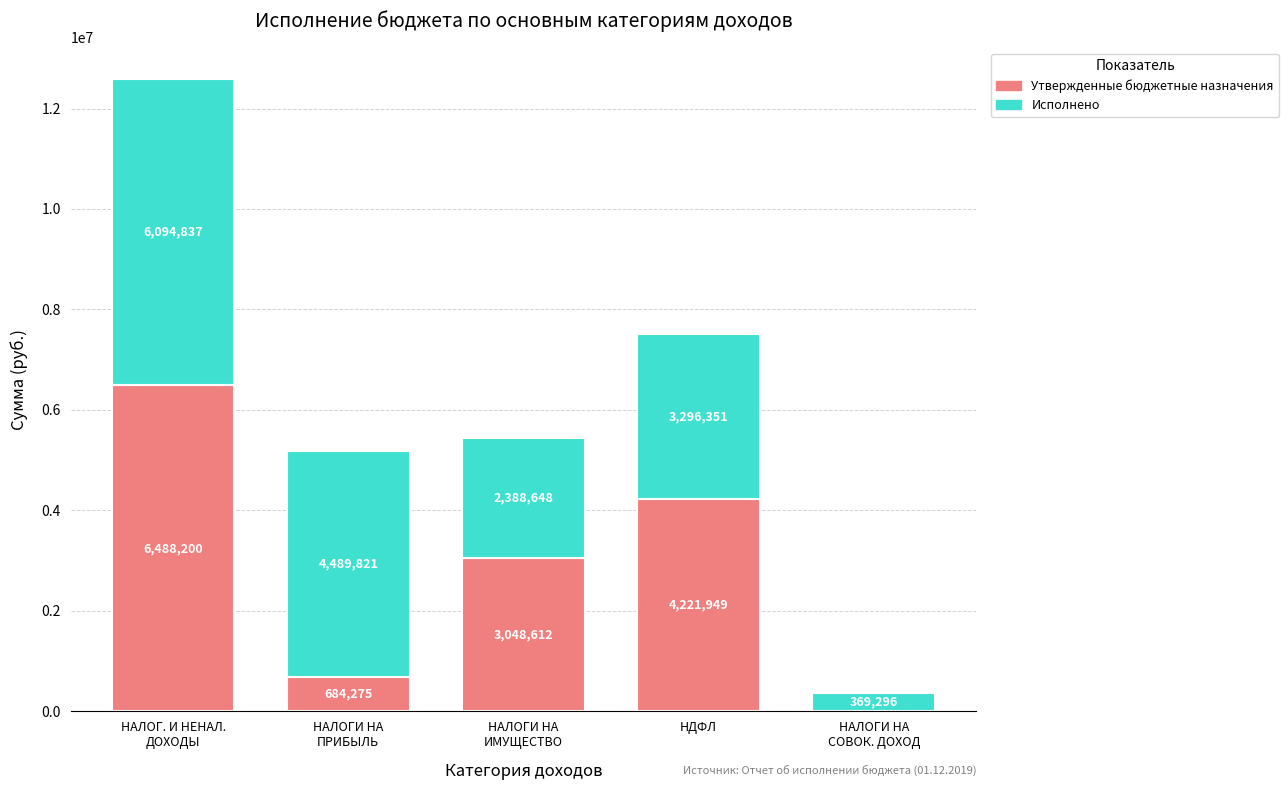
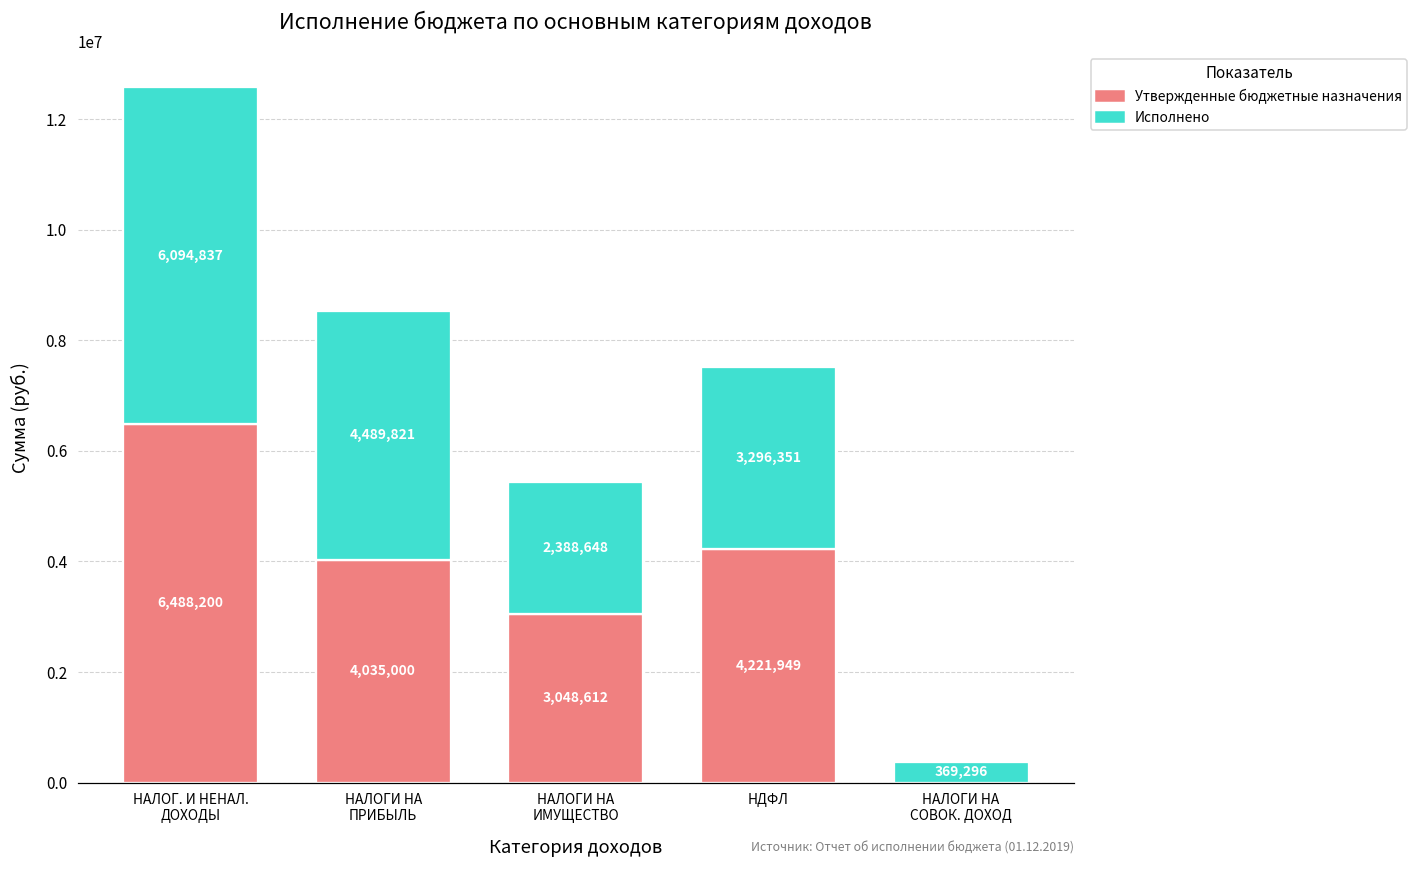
Утвержденные бюджетные назначения, НАЛОГИ НА ПРИБЫЛЬ: 684,275 -> 4,035,000
